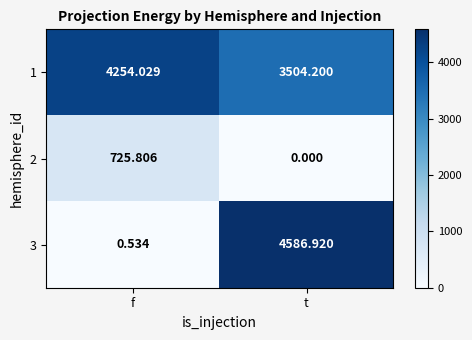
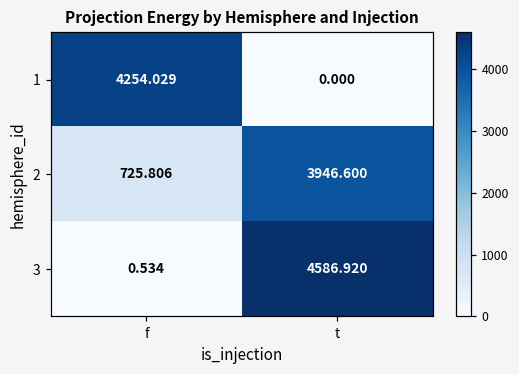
1, t: 3504.200 -> 0.000
2, t: 0.000 -> 3946.600
